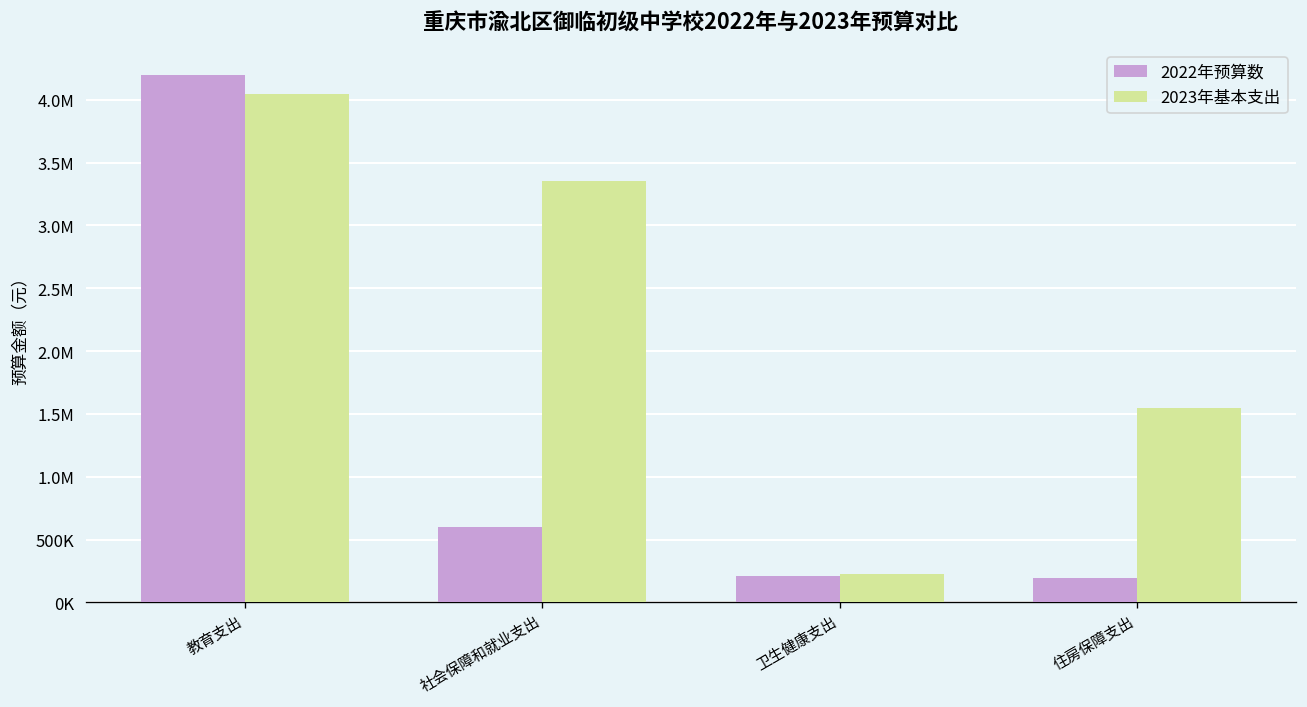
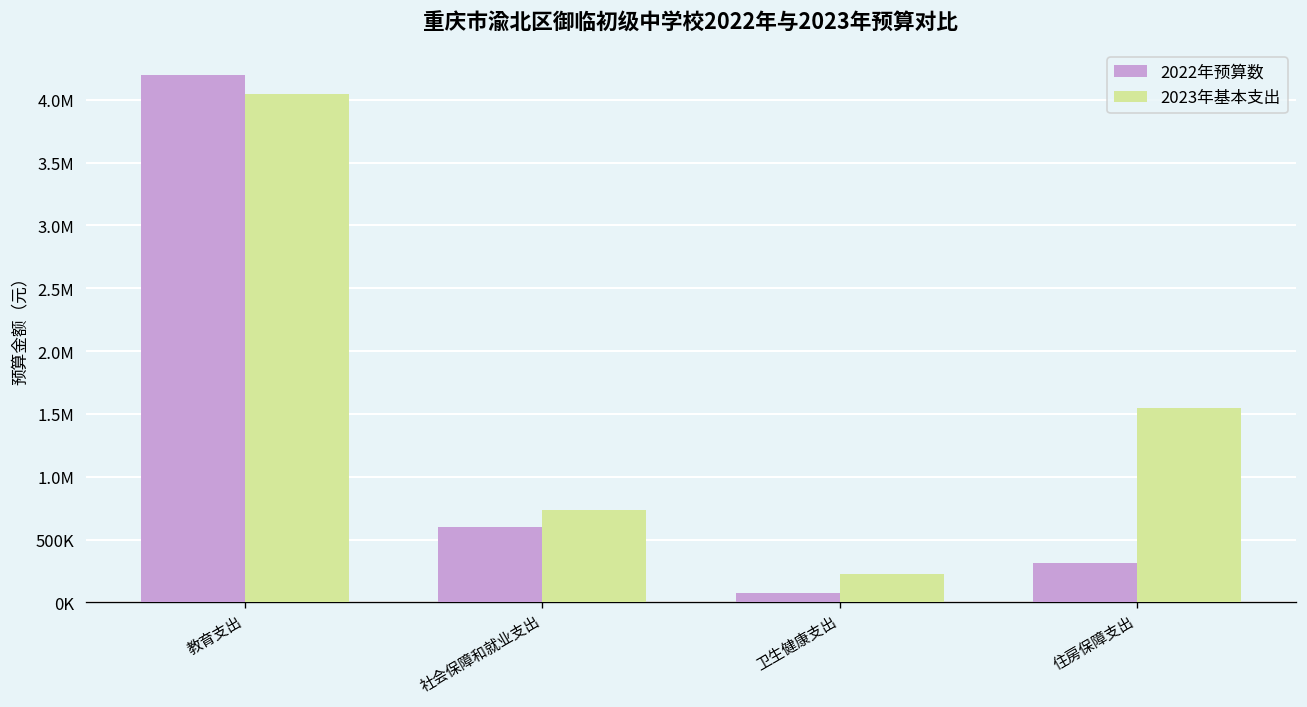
2023年基本支出, 社会保障和就业支出: 3350000 -> 740000
2022年预算数, 卫生健康支出: 210000 -> 80000
2022年预算数, 住房保障支出: 190000 -> 310000
